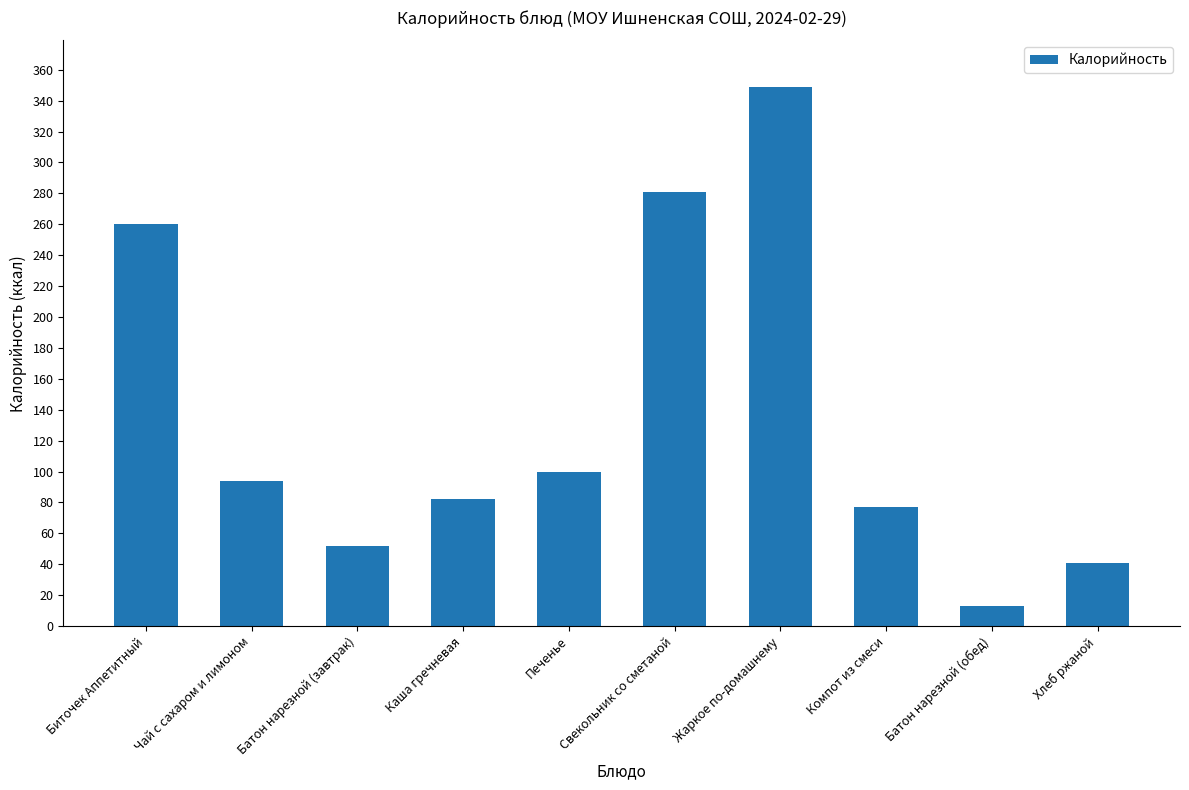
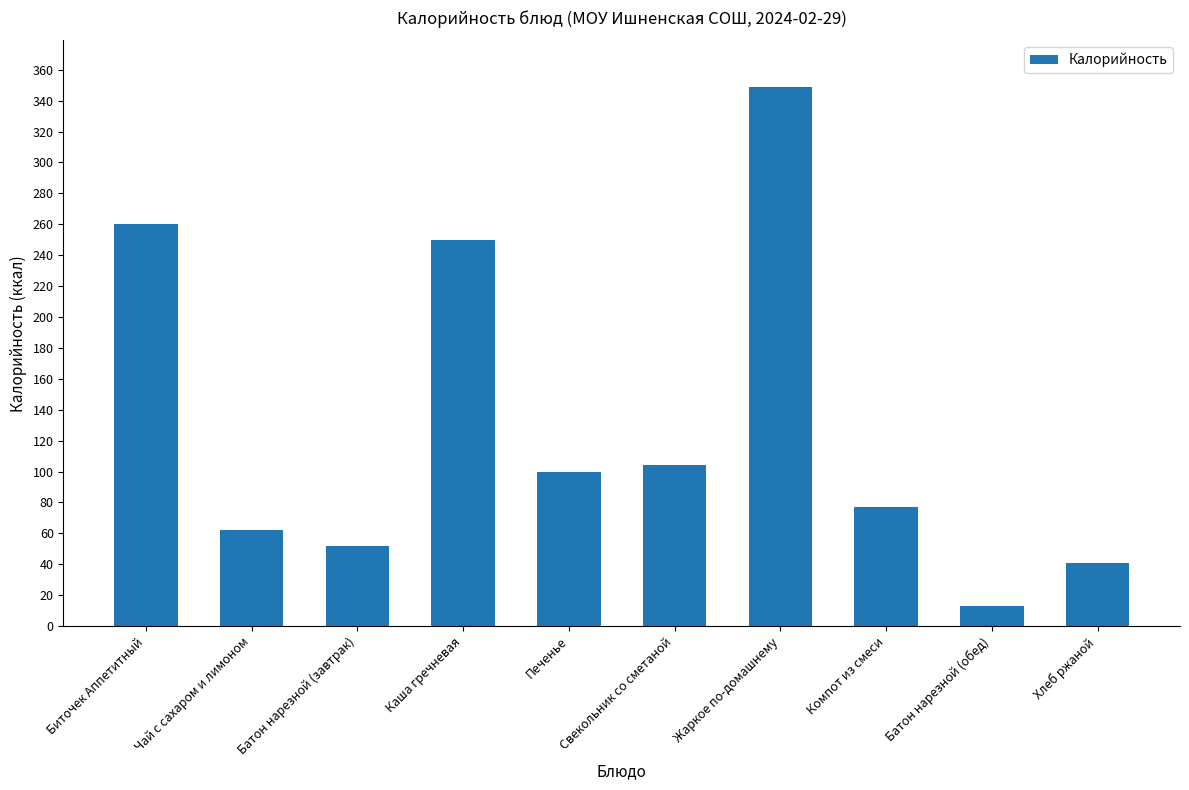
Чай с сахаром и лимоном: 94 -> 62
Каша гречневая: 82 -> 250
Свекольник со сметаной: 281 -> 104
